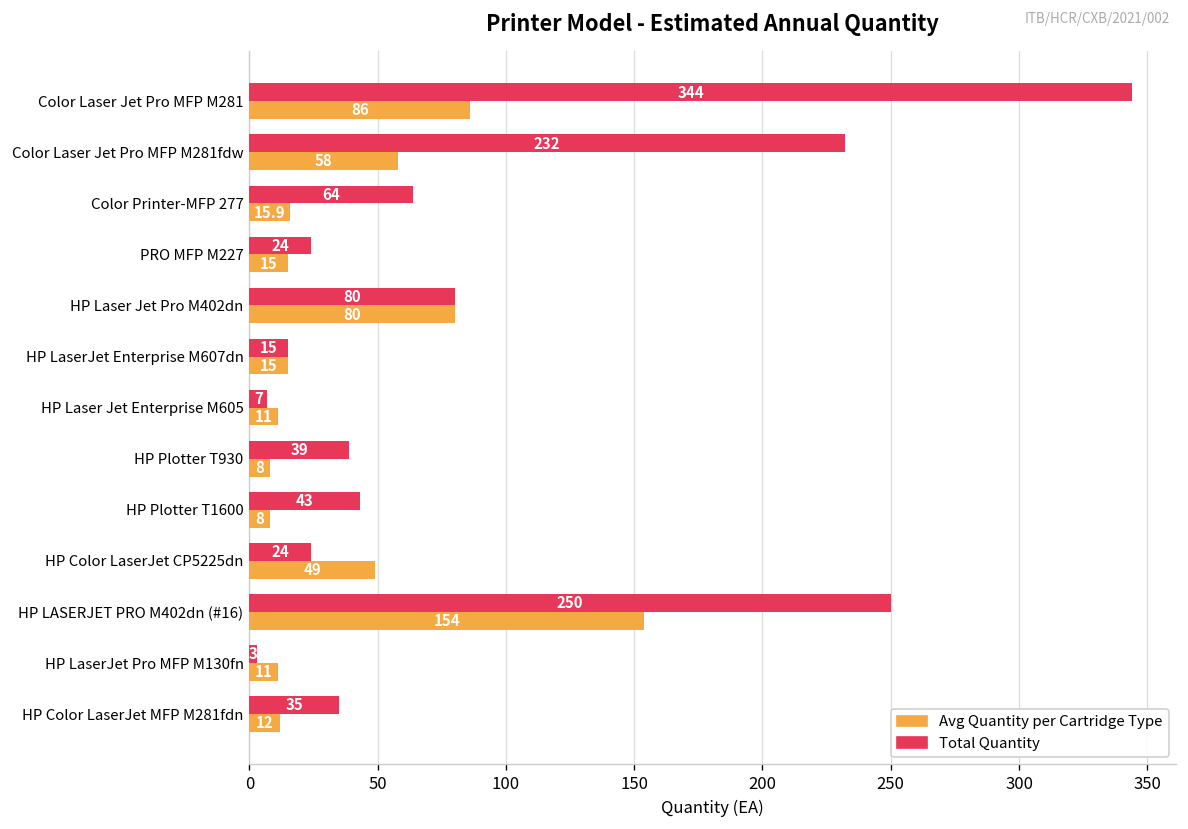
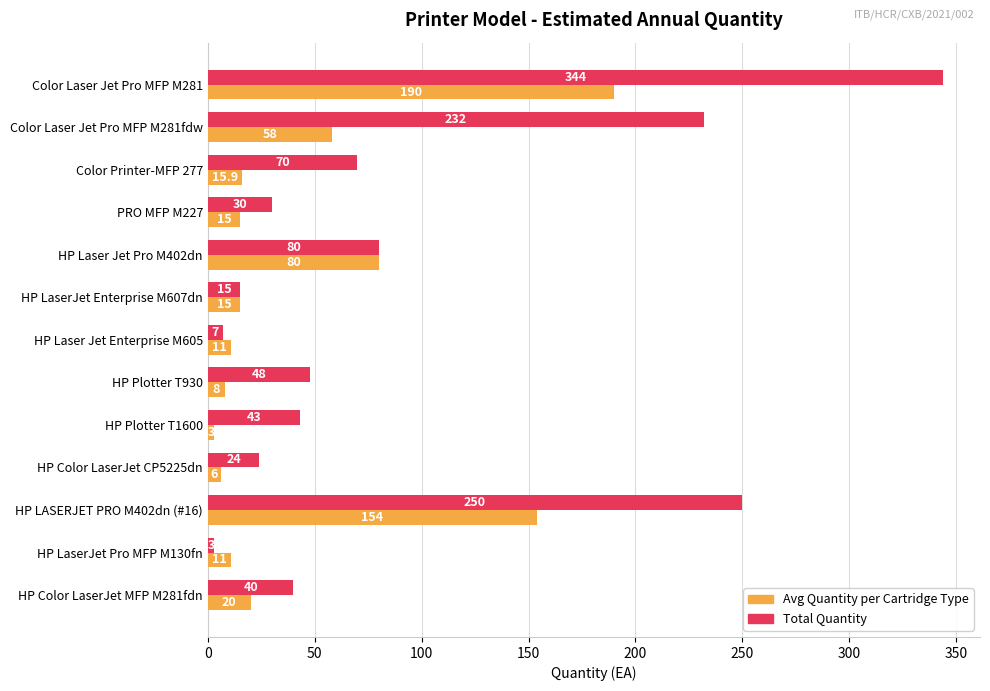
Avg Quantity per Cartridge Type, Color Laser Jet Pro MFP M281: 86 -> 190
Total Quantity, Color Printer-MFP 277: 64 -> 70
Total Quantity, PRO MFP M227: 24 -> 30
Total Quantity, HP Plotter T930: 39 -> 48
Avg Quantity per Cartridge Type, HP Plotter T1600: 8 -> 3
Avg Quantity per Cartridge Type, HP Color LaserJet CP5225dn: 49 -> 6
Total Quantity, HP Color LaserJet MFP M281fdn: 35 -> 40
Avg Quantity per Cartridge Type, HP Color LaserJet MFP M281fdn: 12 -> 20
